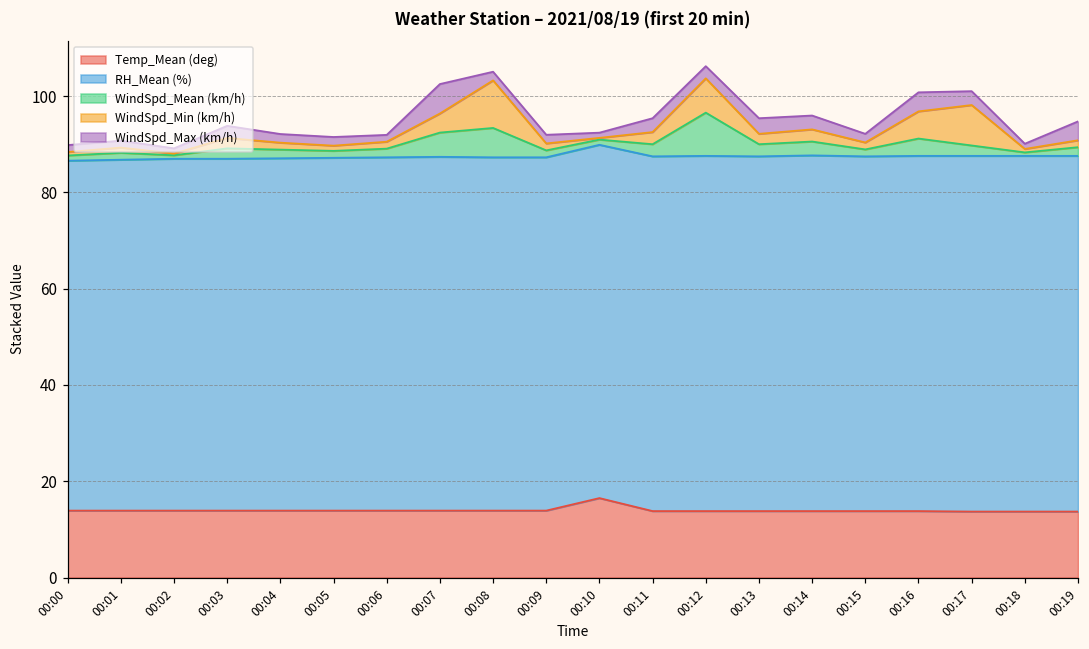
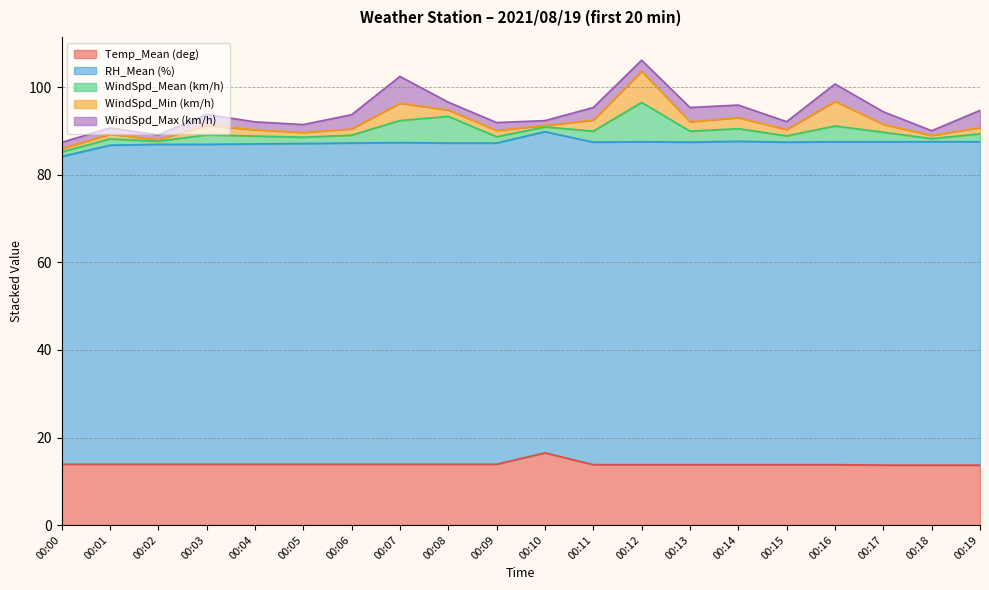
RH_Mean (%), 00:00: 73 -> 70
WindSpd_Max (km/h), 00:06: 1 -> 3
WindSpd_Min (km/h), 00:08: 10 -> 1
WindSpd_Min (km/h), 00:17: 8 -> 2
